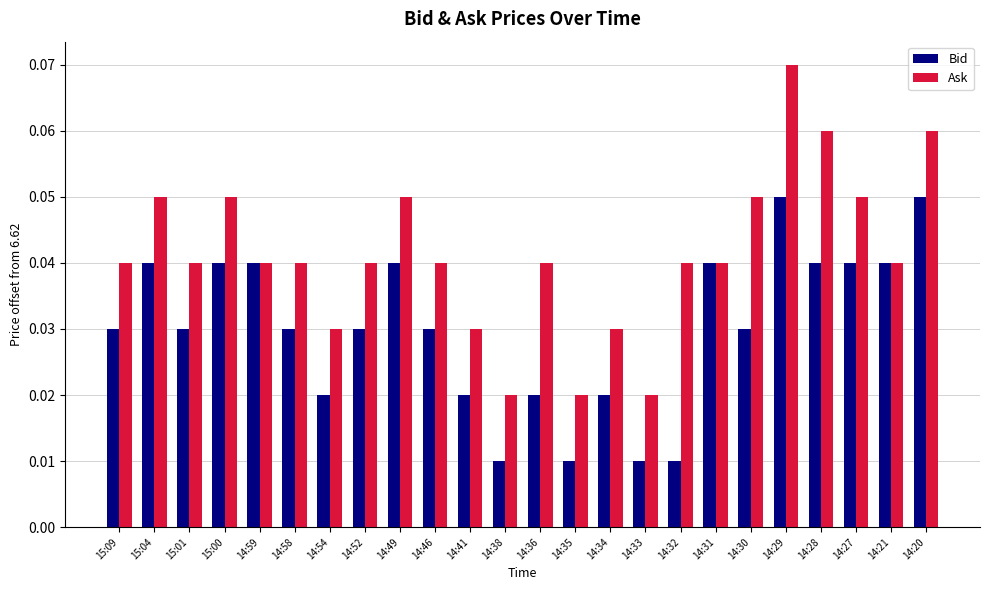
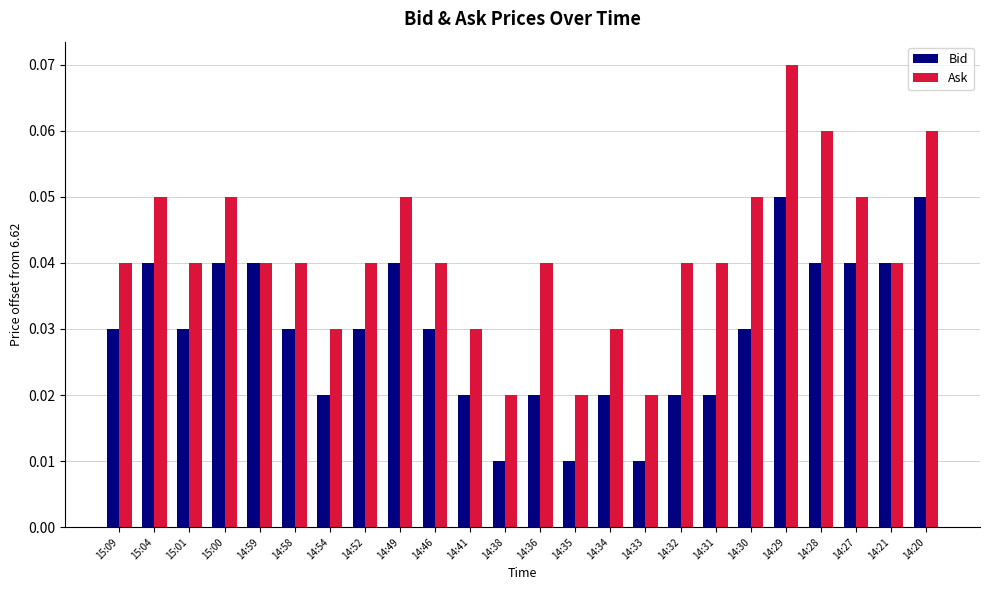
Bid, 14:32: 0.010 -> 0.020
Bid, 14:31: 0.040 -> 0.020
